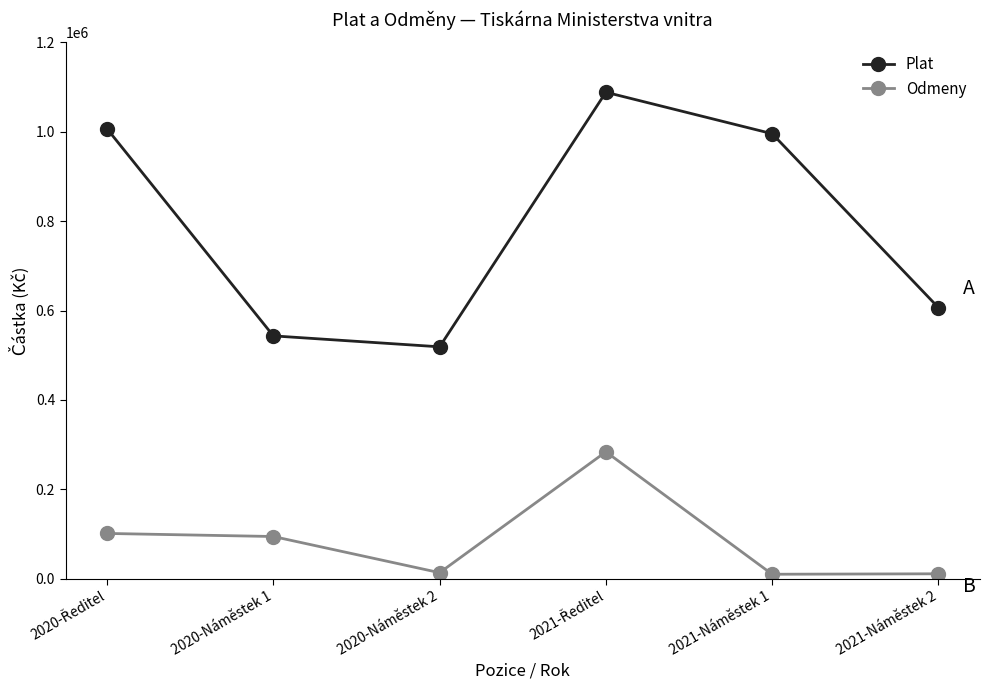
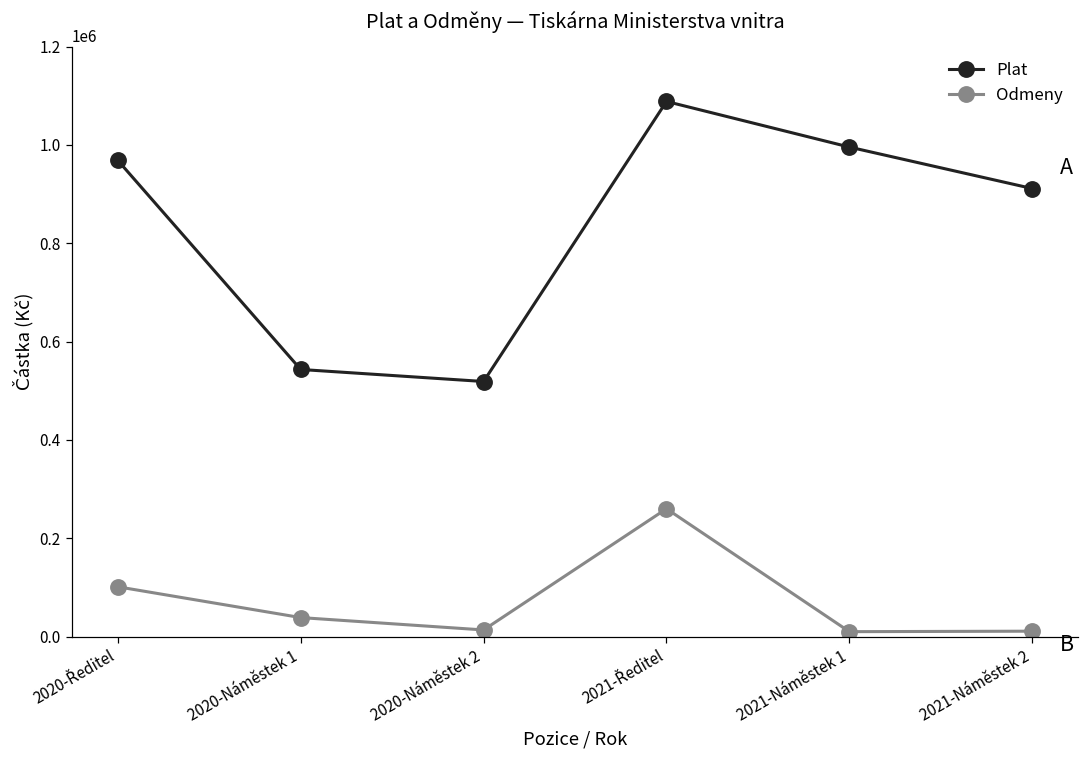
Plat, 2020-Ředitel: 1010000 -> 970000
Odmeny, 2020-Náměstek 1: 90000 -> 40000
Odmeny, 2021-Ředitel: 280000 -> 260000
Plat, 2021-Náměstek 2: 610000 -> 910000
